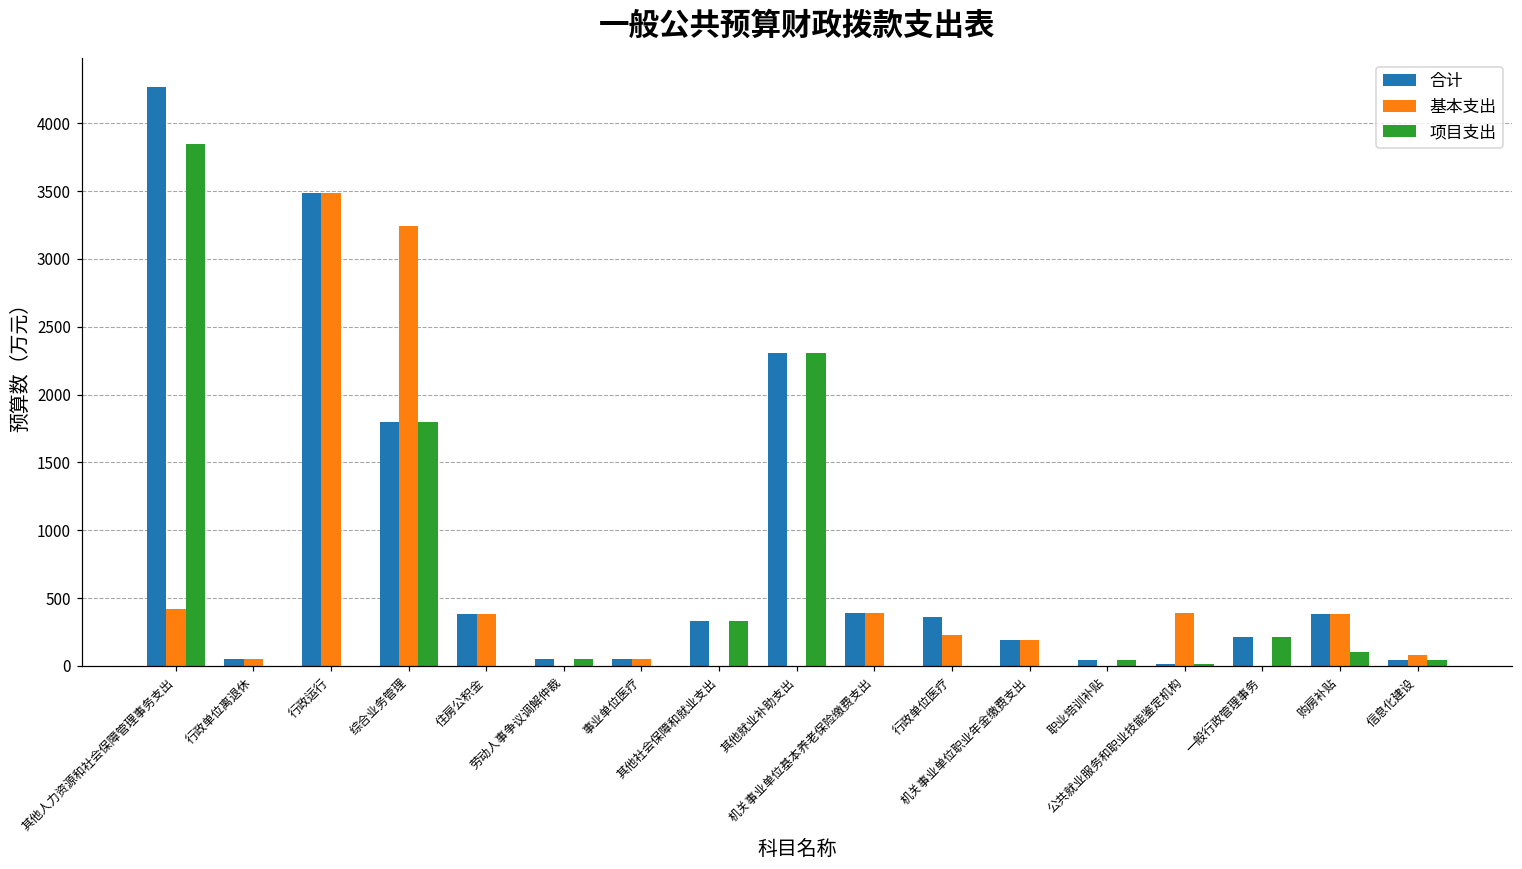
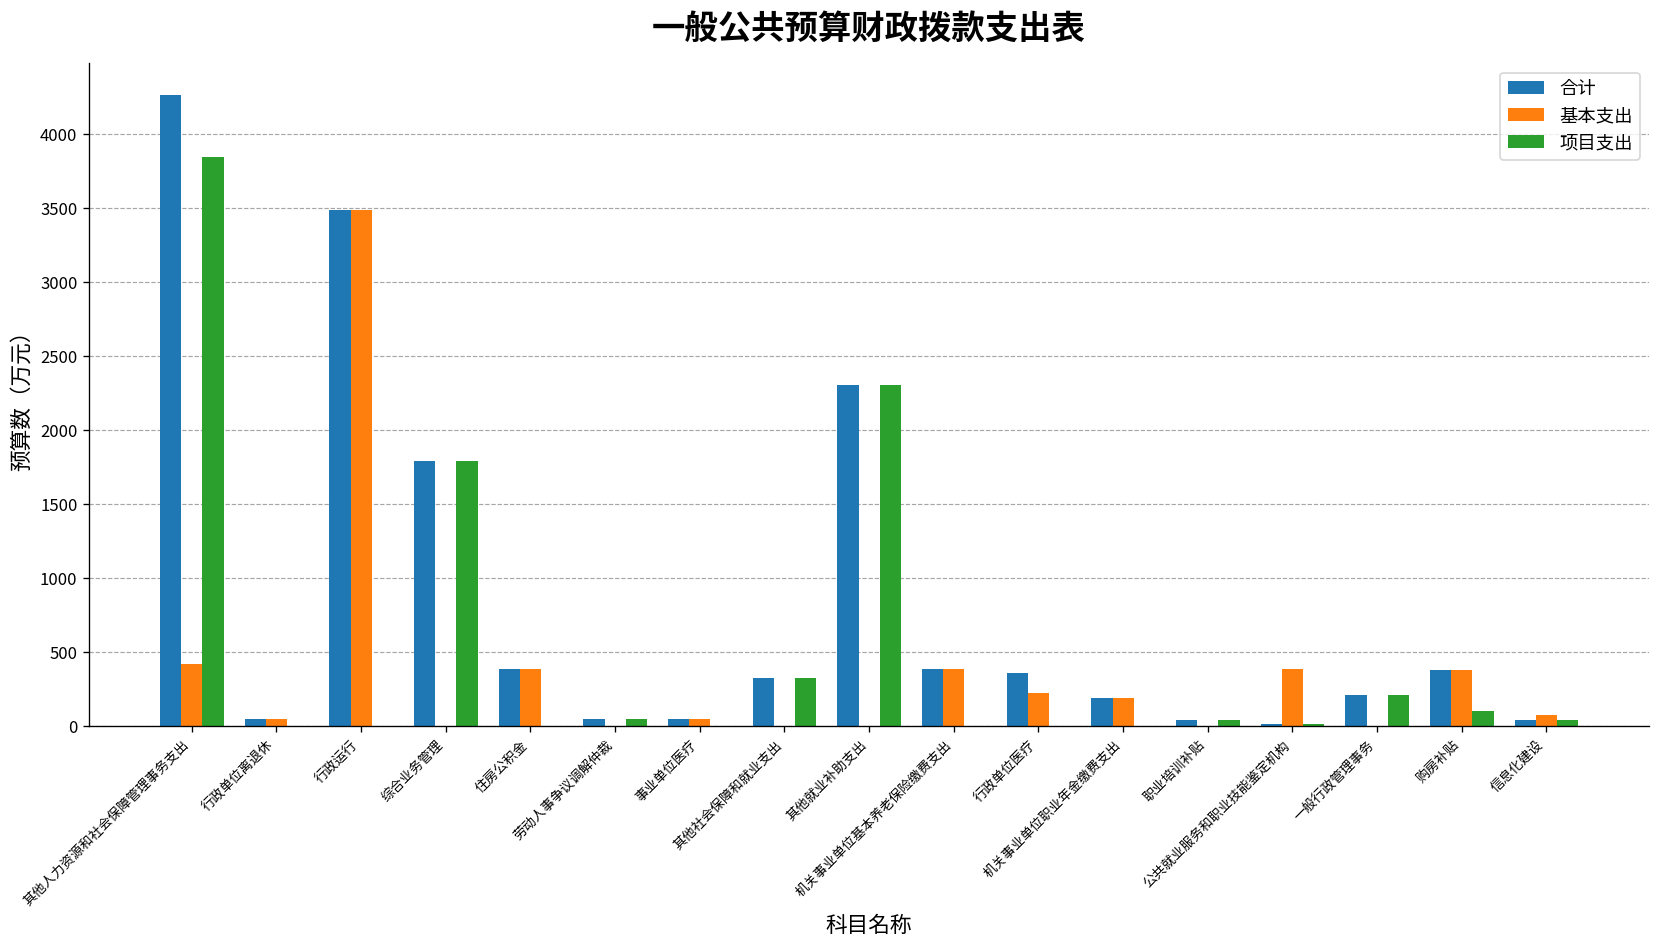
基本支出, 综合业务管理: 3240 -> 0
